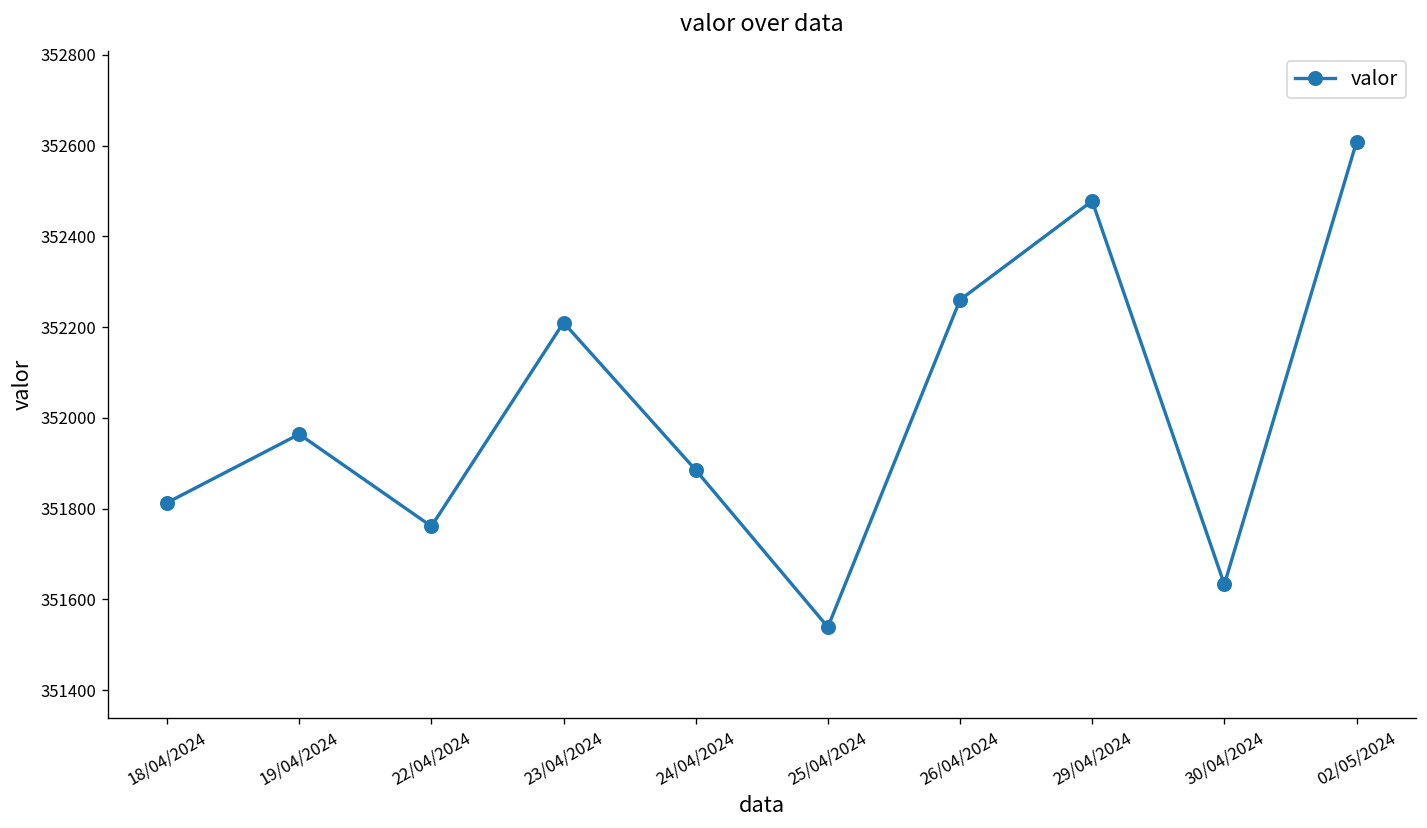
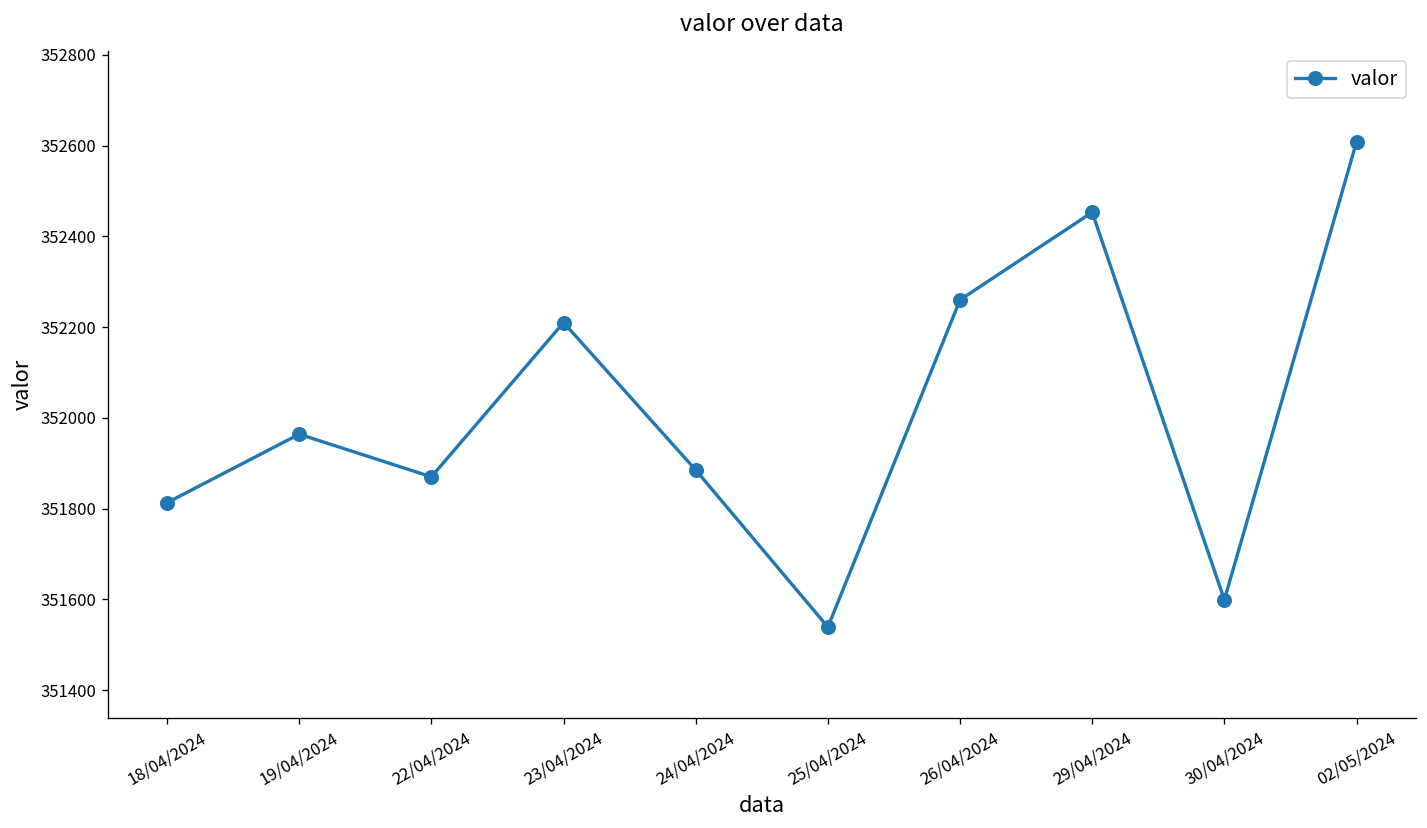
22/04/2024: 351760 -> 351870
29/04/2024: 352480 -> 352450
30/04/2024: 351630 -> 351600
